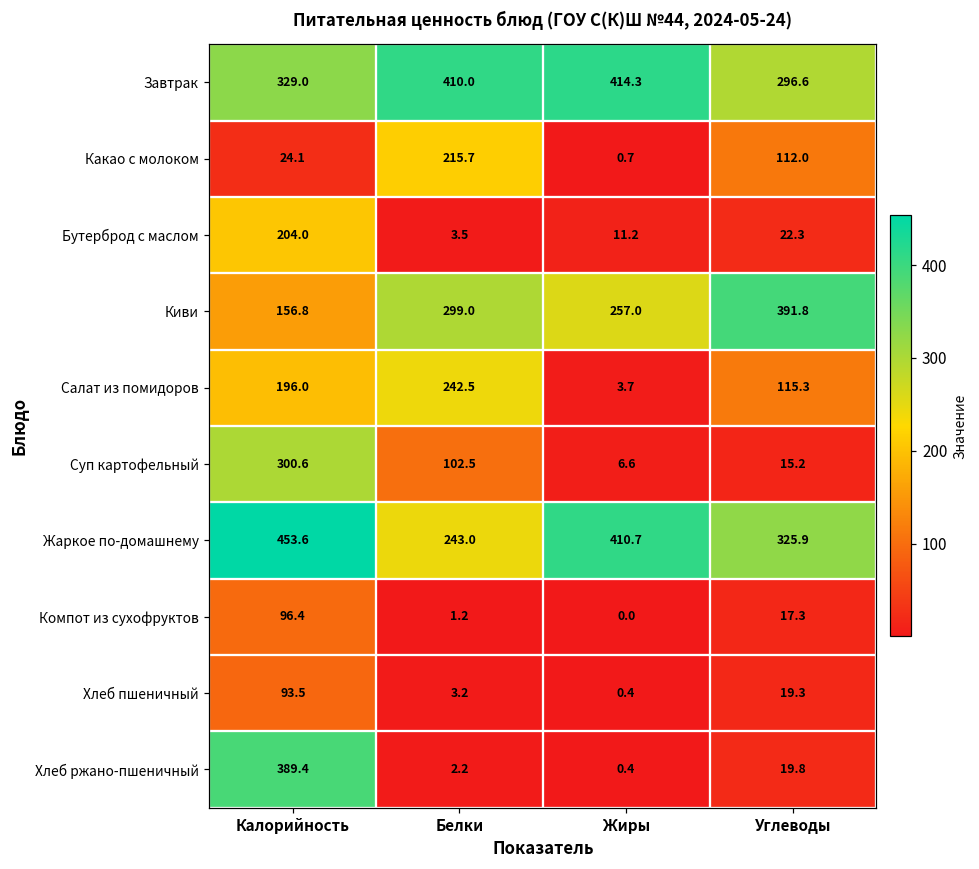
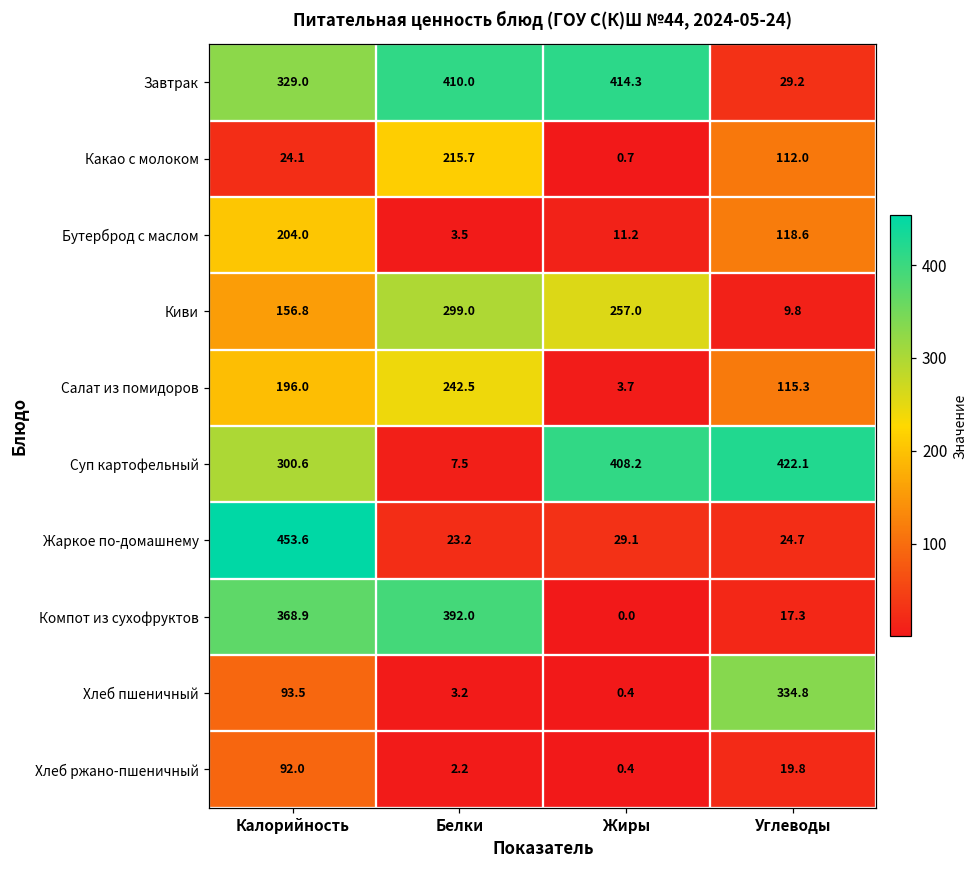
Завтрак, Углеводы: 296.6 -> 29.2
Бутерброд с маслом, Углеводы: 22.3 -> 118.6
Киви, Углеводы: 391.8 -> 9.8
Суп картофельный, Белки: 102.5 -> 7.5
Суп картофельный, Жиры: 6.6 -> 408.2
Суп картофельный, Углеводы: 15.2 -> 422.1
Жаркое по-домашнему, Белки: 243.0 -> 23.2
Жаркое по-домашнему, Жиры: 410.7 -> 29.1
Жаркое по-домашнему, Углеводы: 325.9 -> 24.7
Компот из сухофруктов, Калорийность: 96.4 -> 368.9
Компот из сухофруктов, Белки: 1.2 -> 392.0
Хлеб пшеничный, Углеводы: 19.3 -> 334.8
Хлеб ржано-пшеничный, Калорийность: 389.4 -> 92.0
